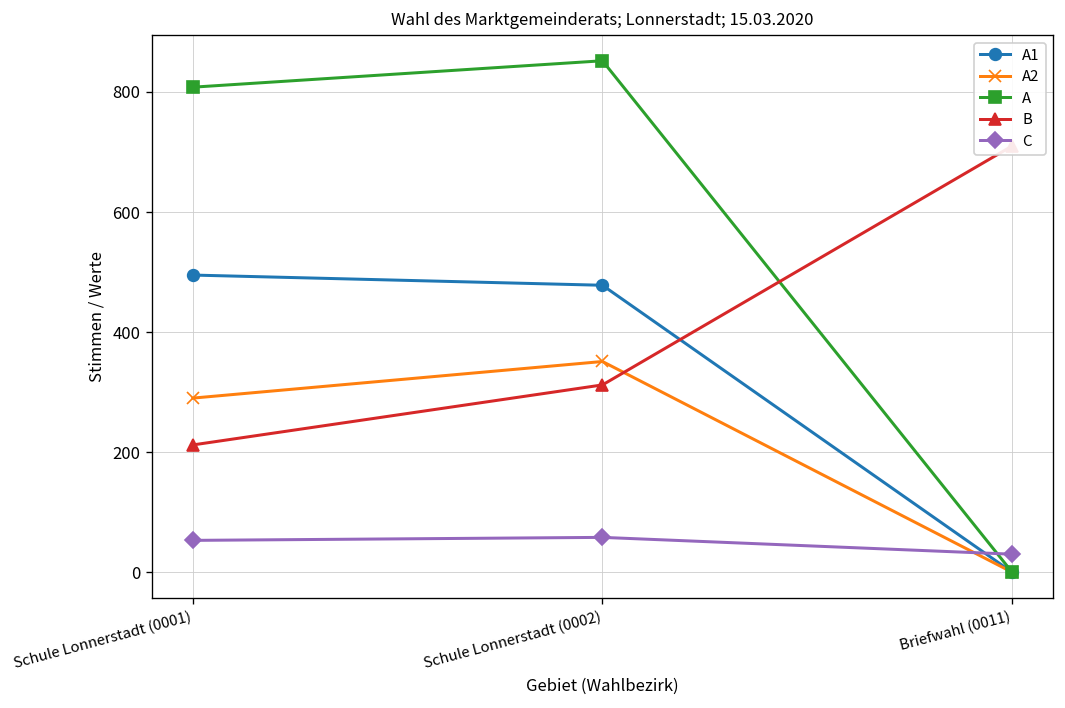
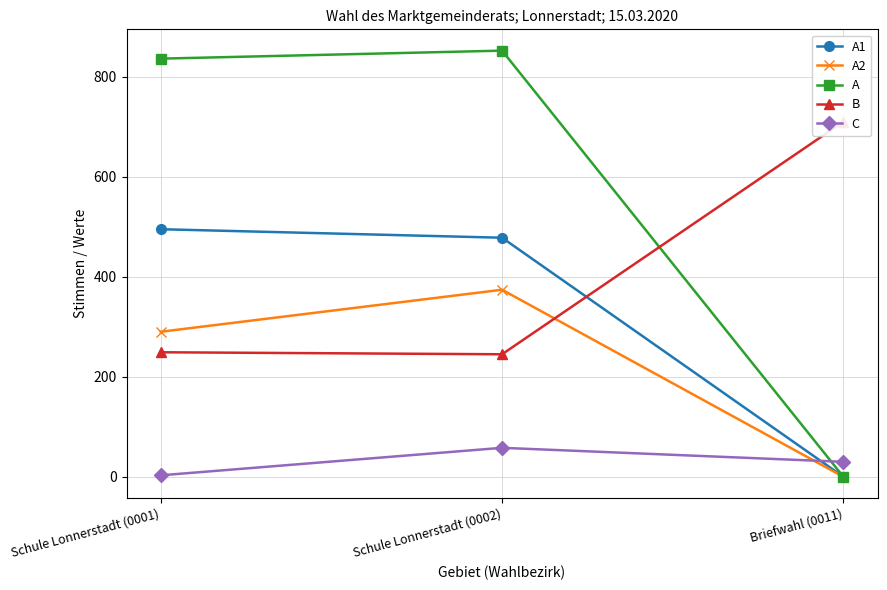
A, Schule Lonnerstadt (0001): 810 -> 840
B, Schule Lonnerstadt (0001): 210 -> 250
C, Schule Lonnerstadt (0001): 50 -> 0
A2, Schule Lonnerstadt (0002): 350 -> 370
B, Schule Lonnerstadt (0002): 310 -> 250
